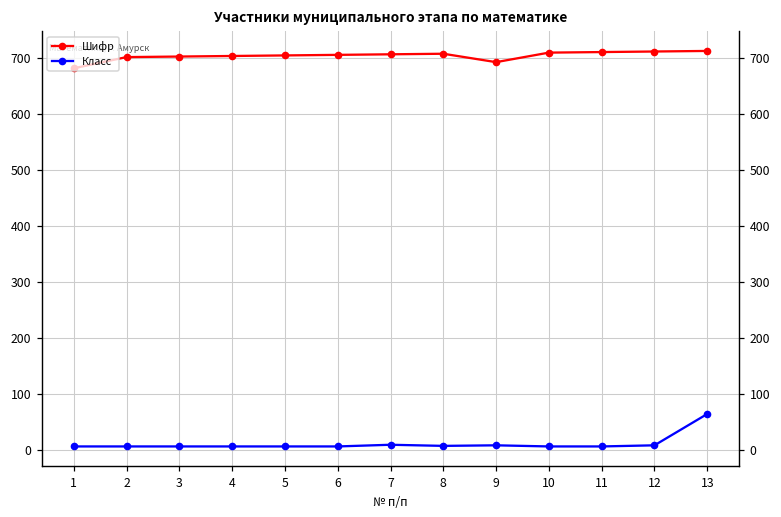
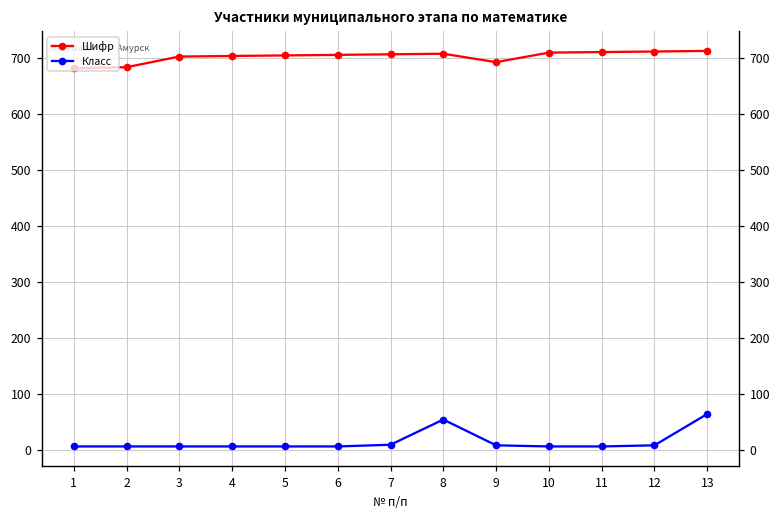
Шифр, 2: 700 -> 680
Класс, 8: 10 -> 60
